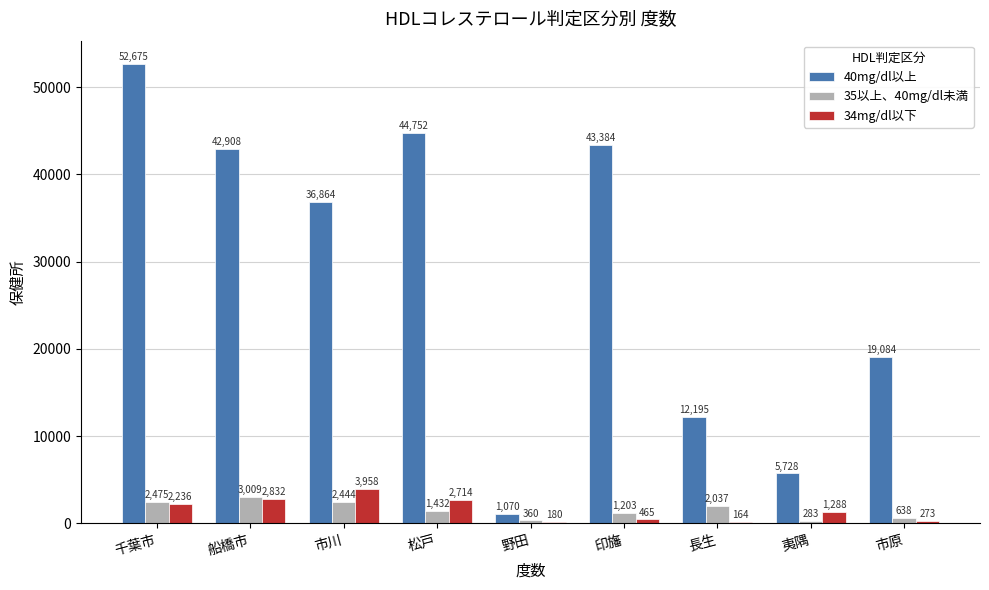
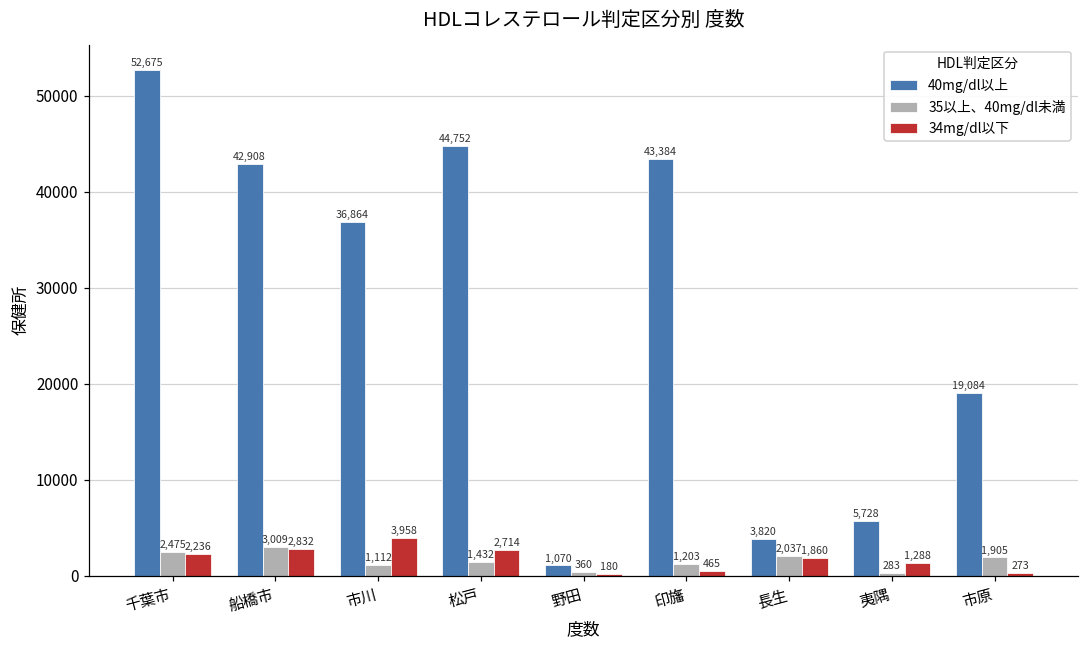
35以上、40mg/dl未満, 市川: 2,444 -> 1,112
40mg/dl以上, 長生: 12,195 -> 3,820
34mg/dl以下, 長生: 164 -> 1,860
35以上、40mg/dl未満, 市原: 638 -> 1,905
